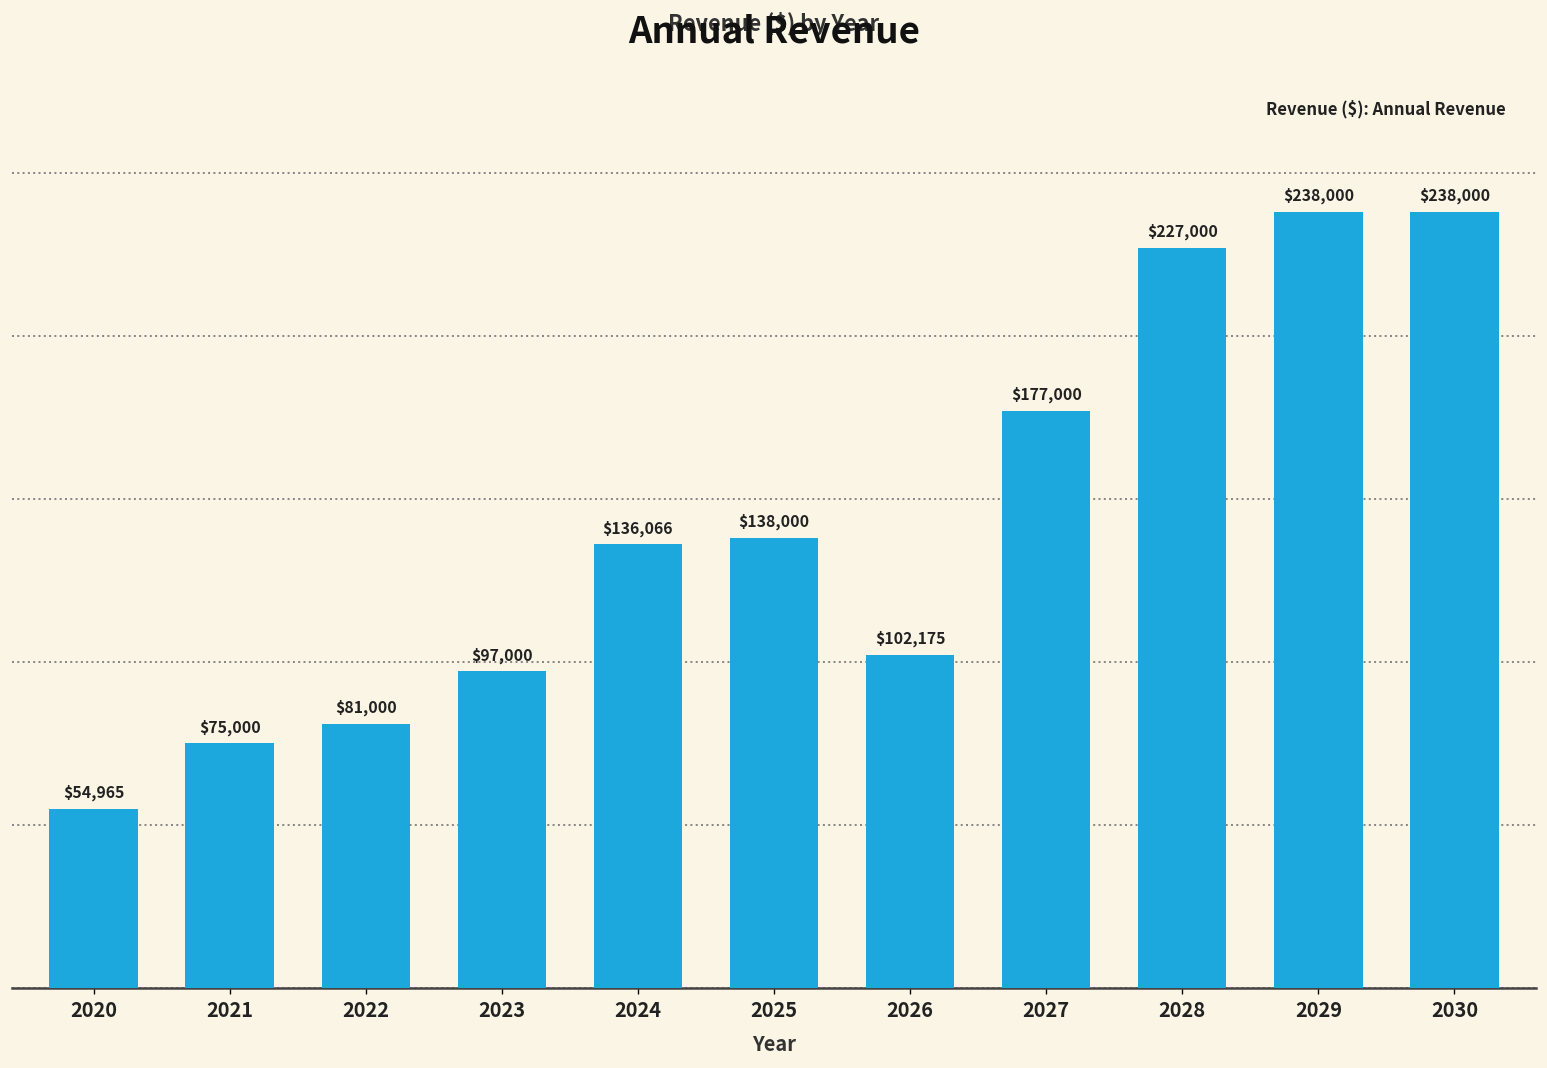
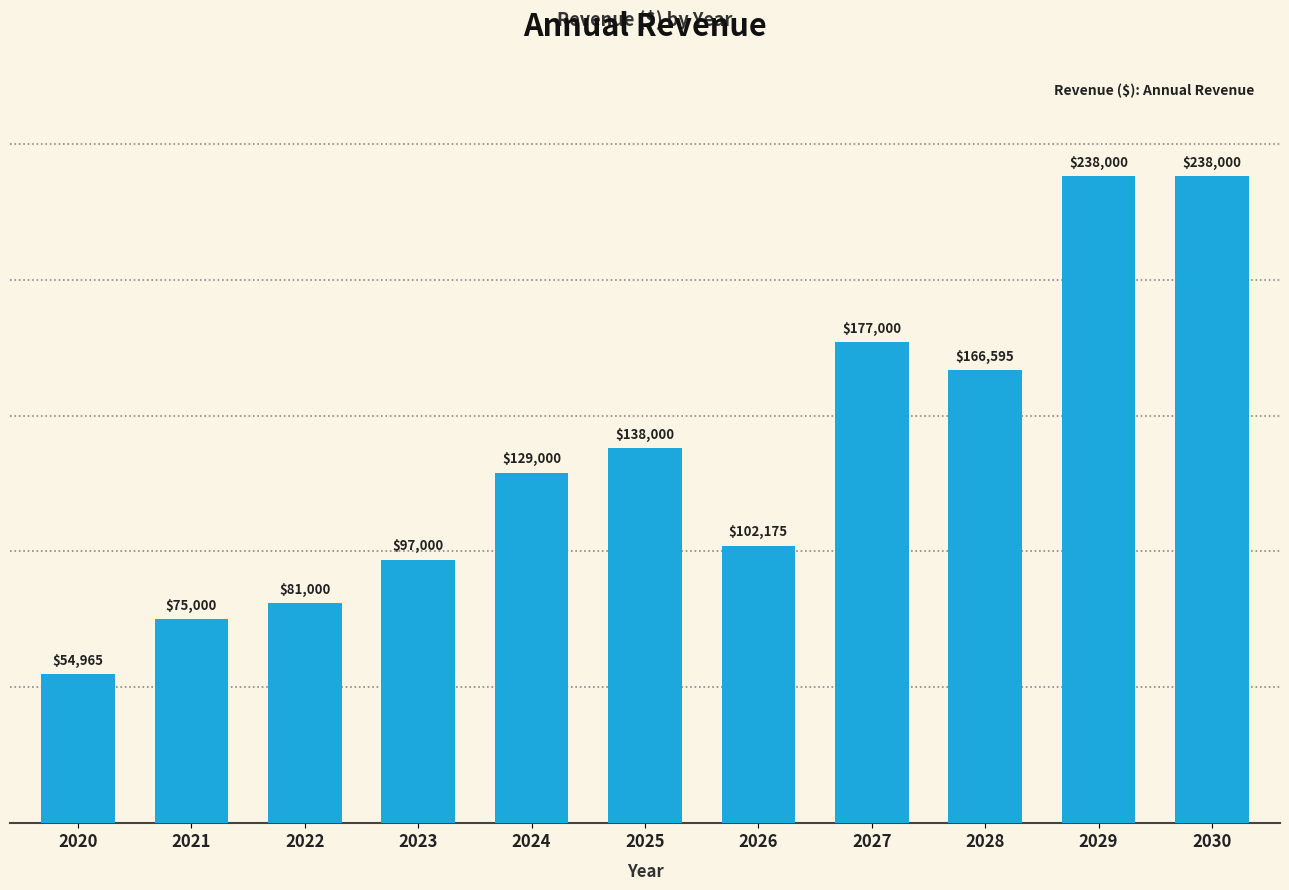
2024: $136,066 -> $129,000
2028: $227,000 -> $166,595
